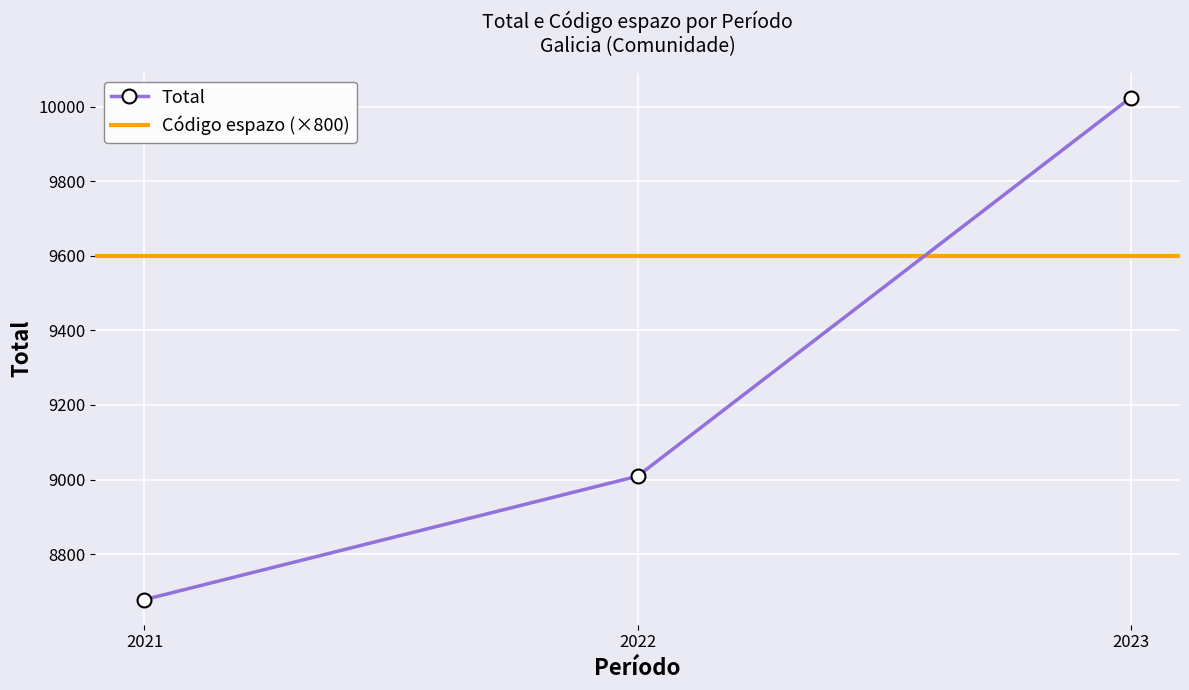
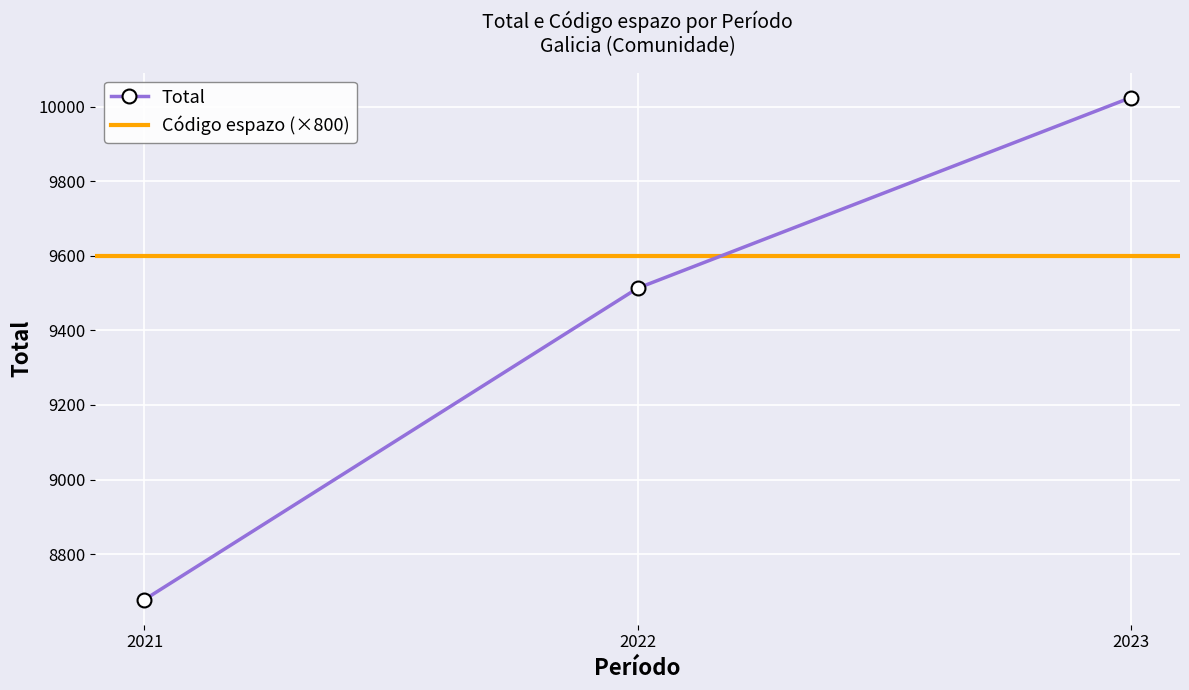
2022: 9010 -> 9510
